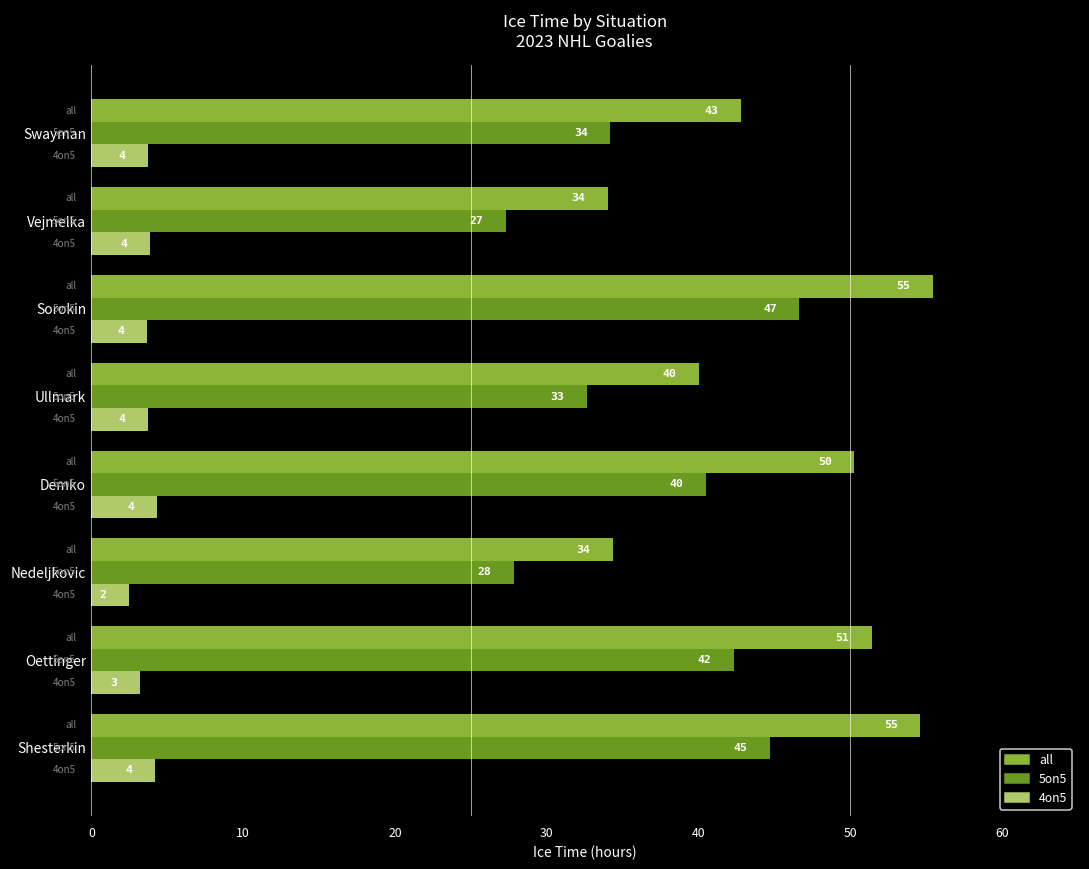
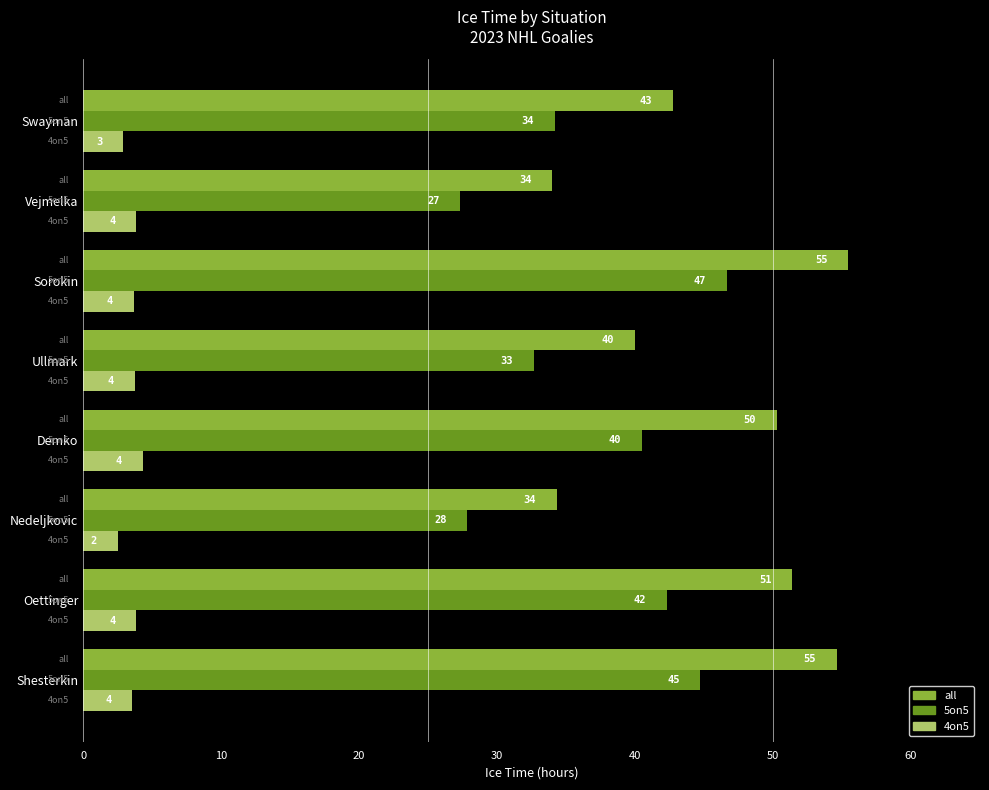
4on5, Swayman: 4 -> 3
4on5, Oettinger: 3 -> 4
4on5, Shesterkin: 4.2 -> 3.5
